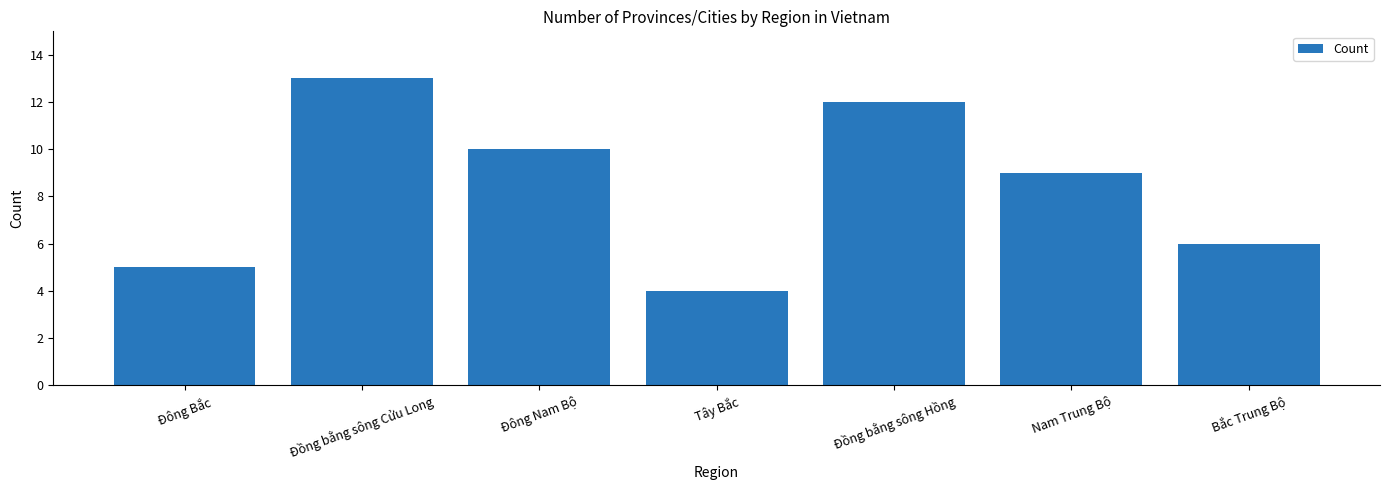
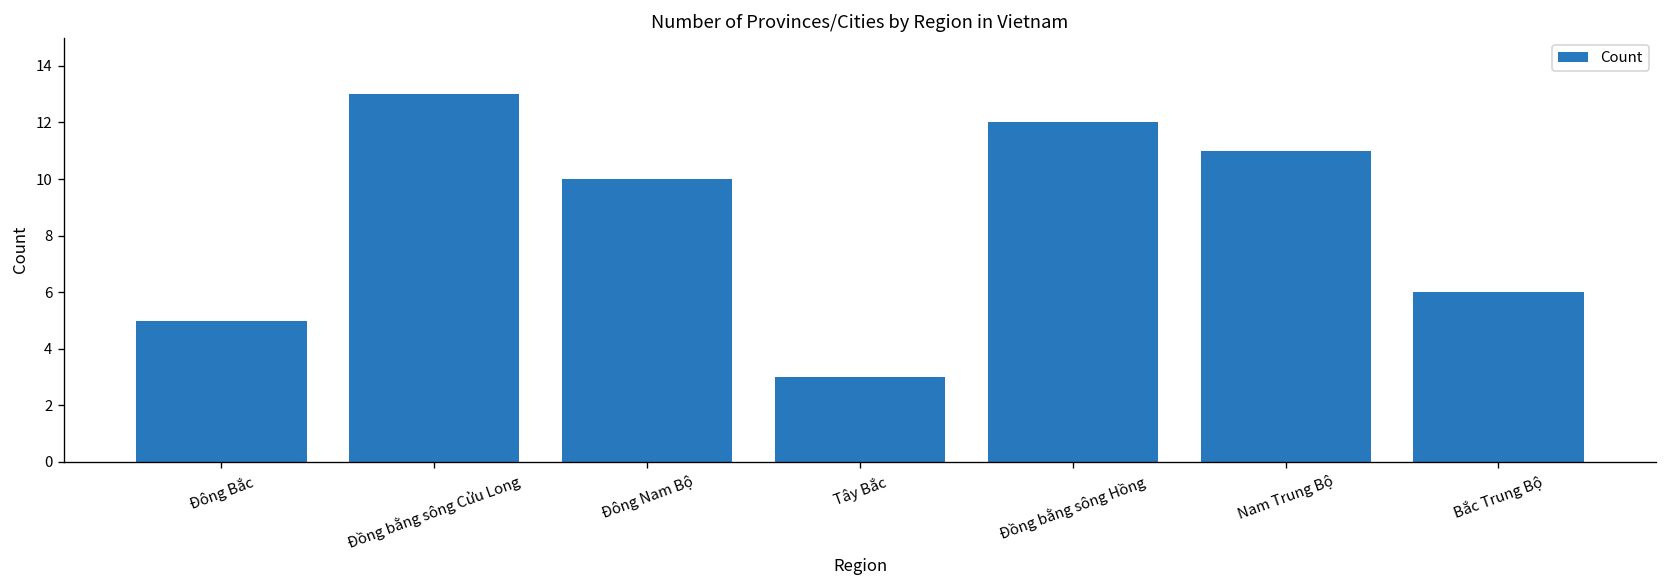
Tây Bắc: 4 -> 3
Nam Trung Bộ: 9 -> 11
